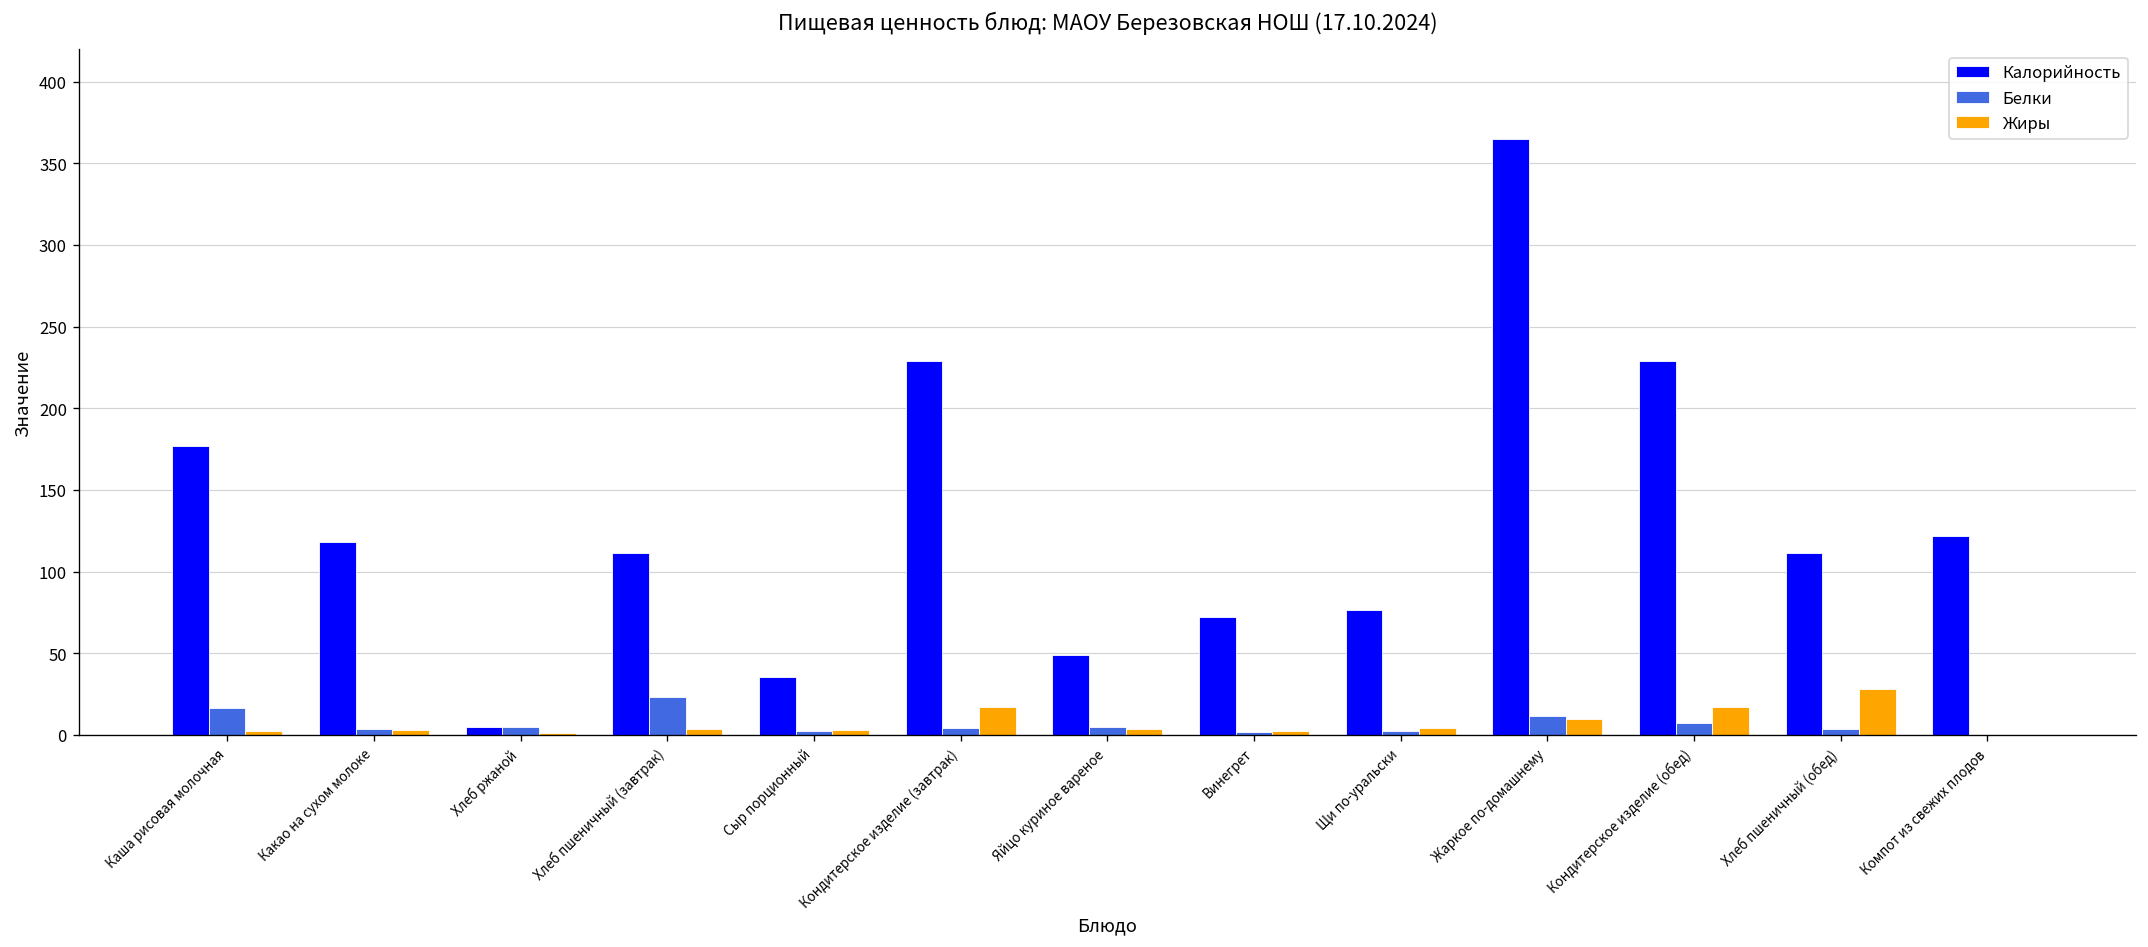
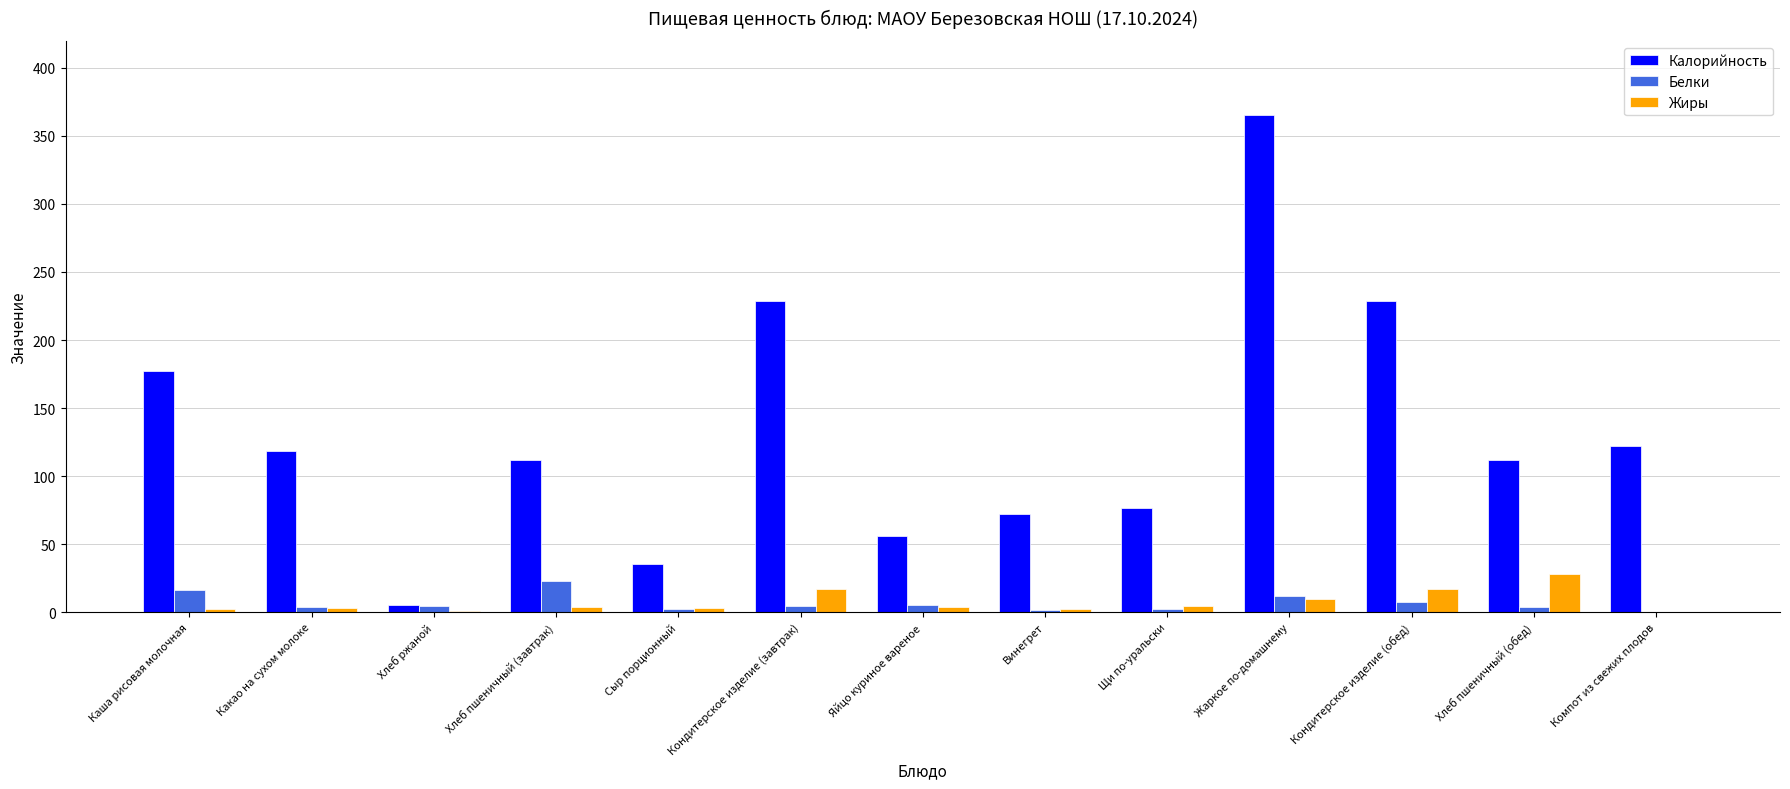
Калорийность, Яйцо куриное вареное: 49 -> 56
